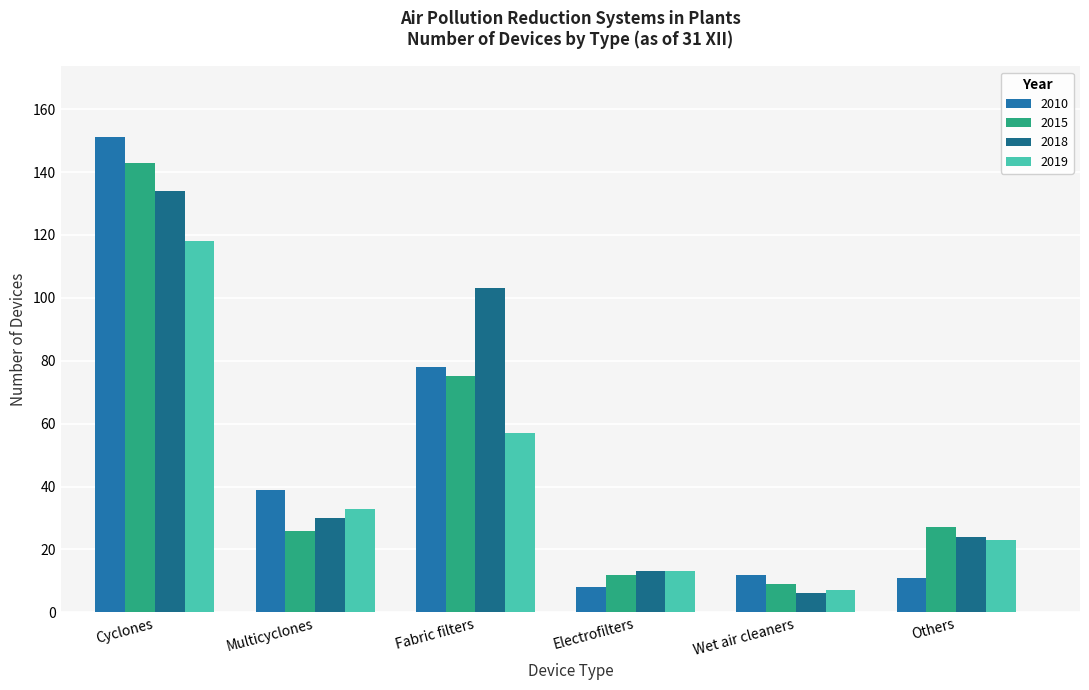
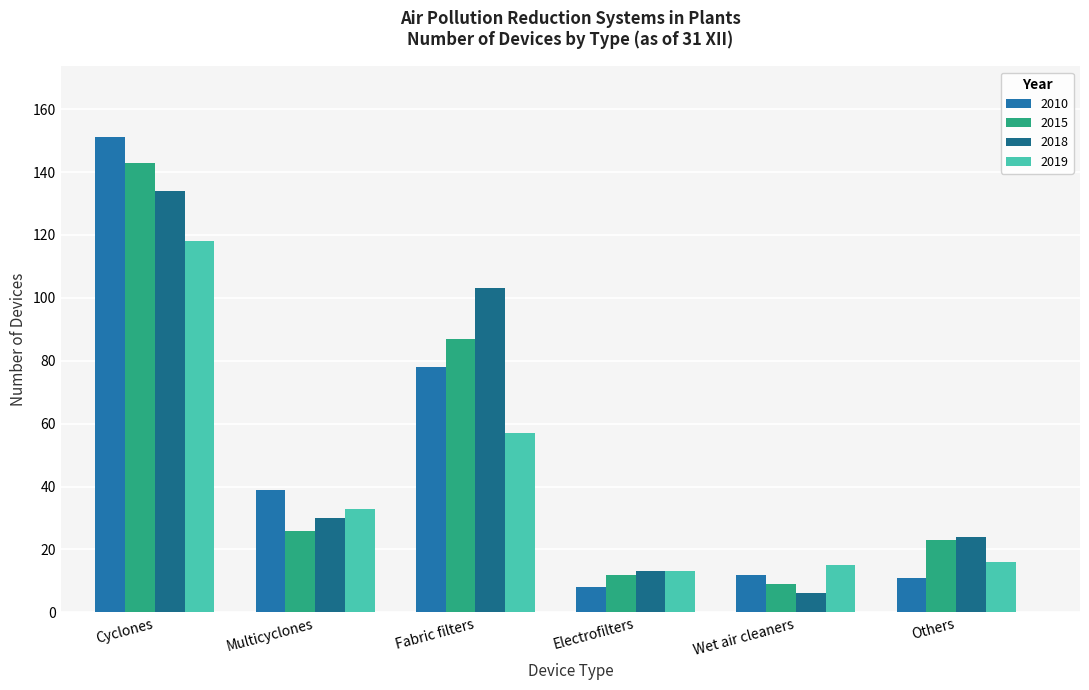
2015, Fabric filters: 75 -> 87
2019, Wet air cleaners: 7 -> 15
2015, Others: 27 -> 23
2019, Others: 23 -> 16
